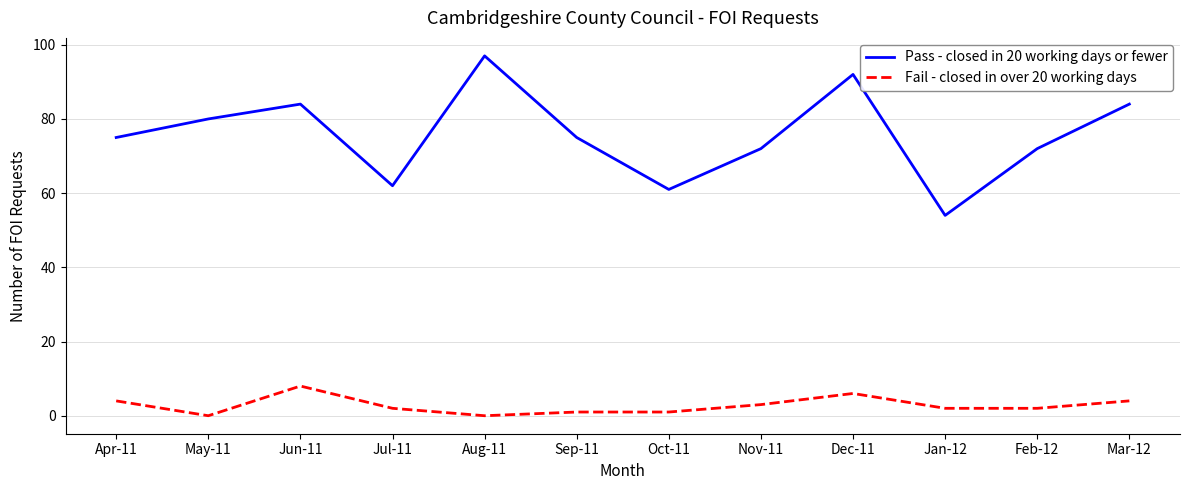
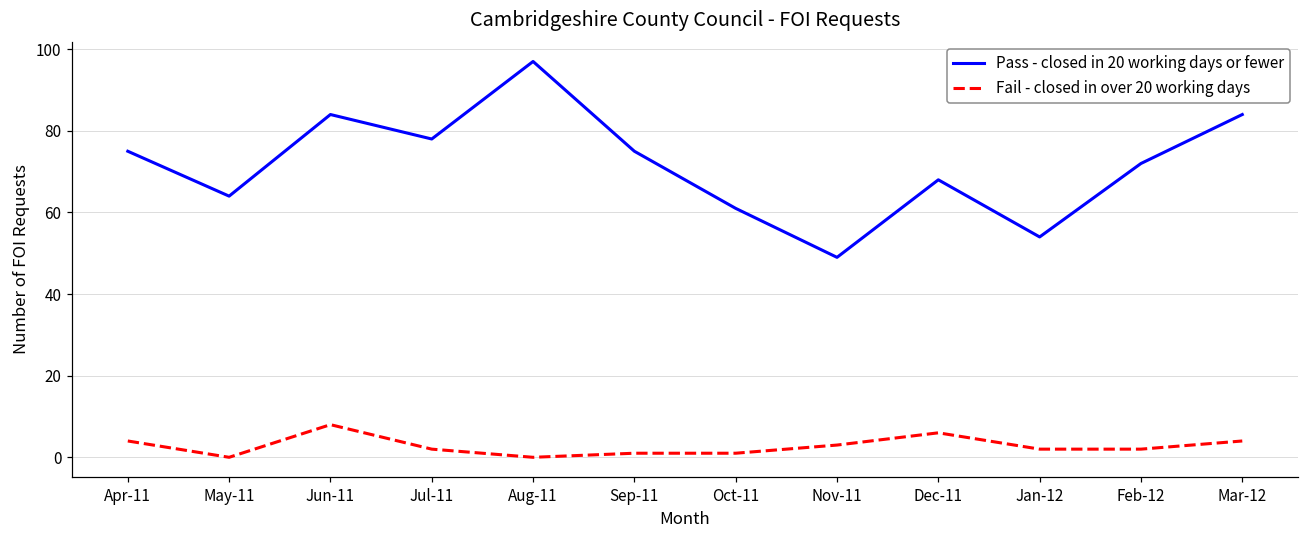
Pass - closed in 20 working days or fewer, May-11: 80 -> 64
Pass - closed in 20 working days or fewer, Jul-11: 62 -> 78
Pass - closed in 20 working days or fewer, Nov-11: 72 -> 49
Pass - closed in 20 working days or fewer, Dec-11: 92 -> 68
